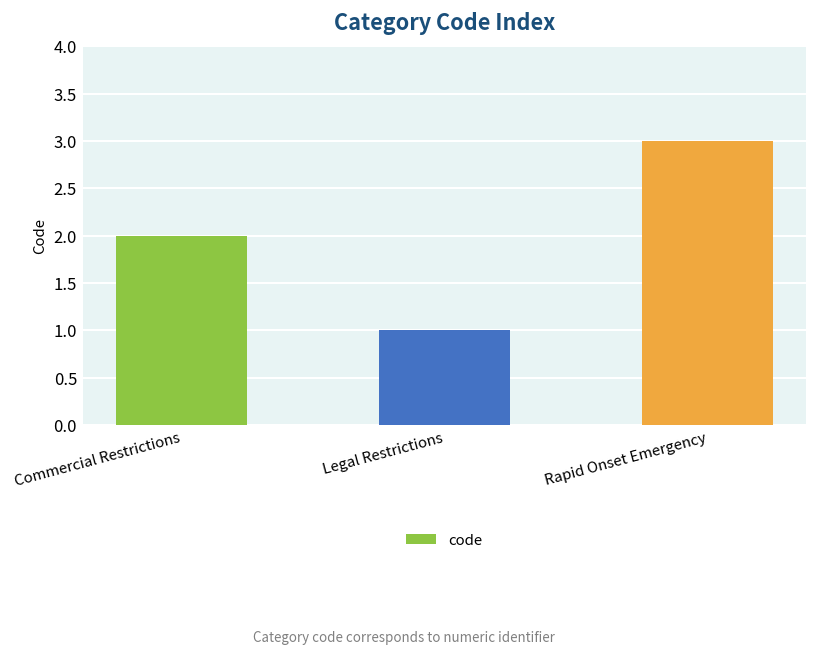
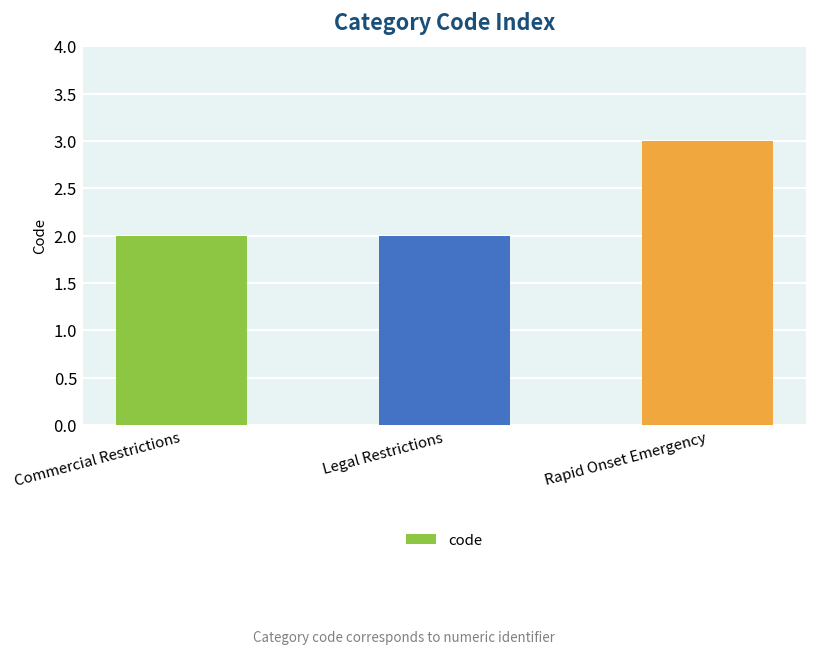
Legal Restrictions: 1 -> 2
